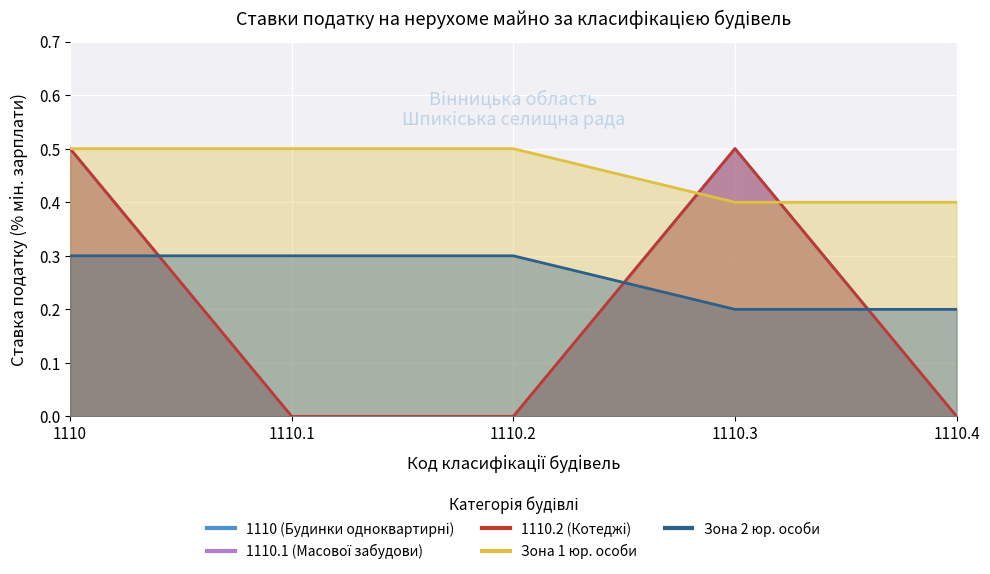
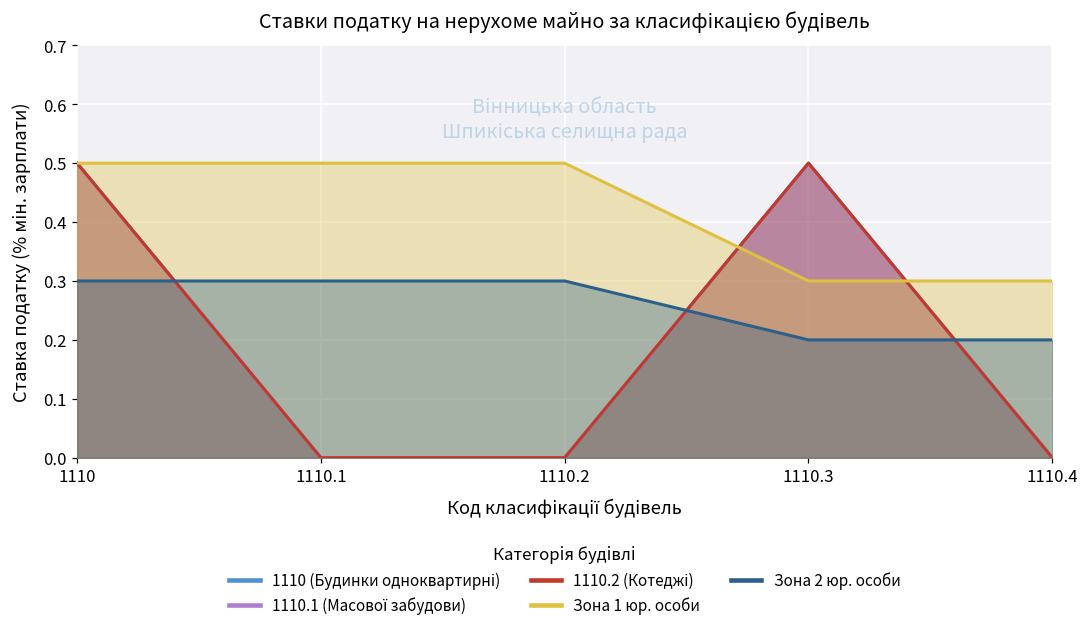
Зона 1 юр. особи, 1110.3: 0.4 -> 0.3
Зона 1 юр. особи, 1110.4: 0.4 -> 0.3
